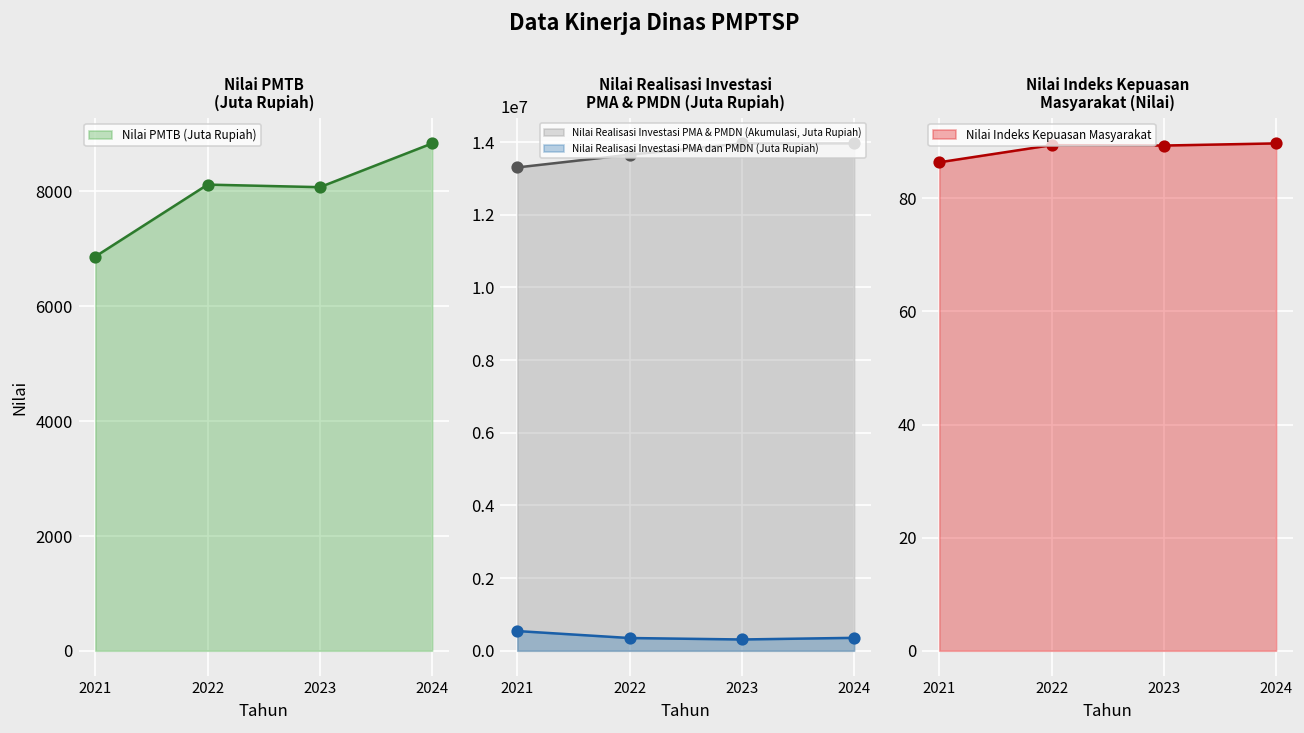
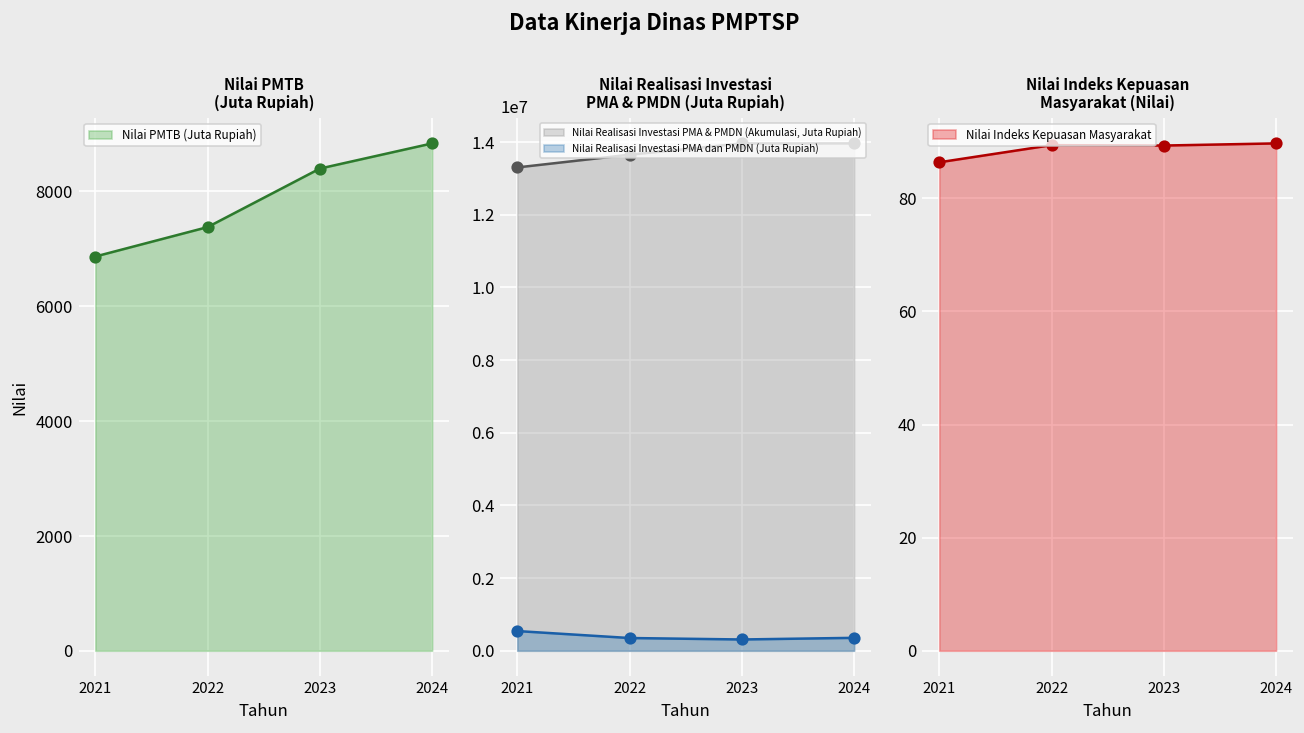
Nilai PMTB (Juta Rupiah), 2022: 8100 -> 7400
Nilai PMTB (Juta Rupiah), 2023: 8100 -> 8400
